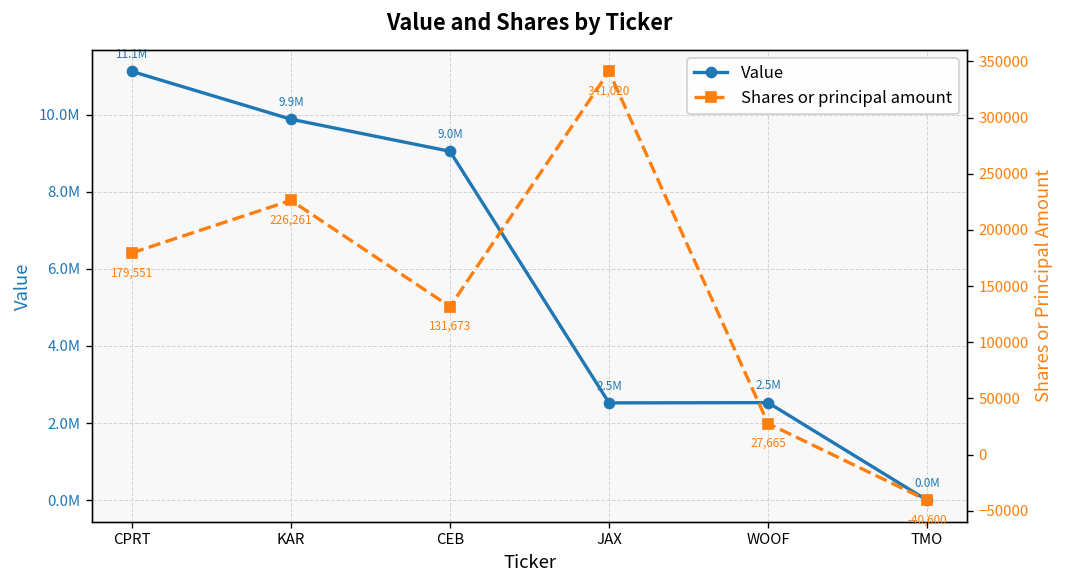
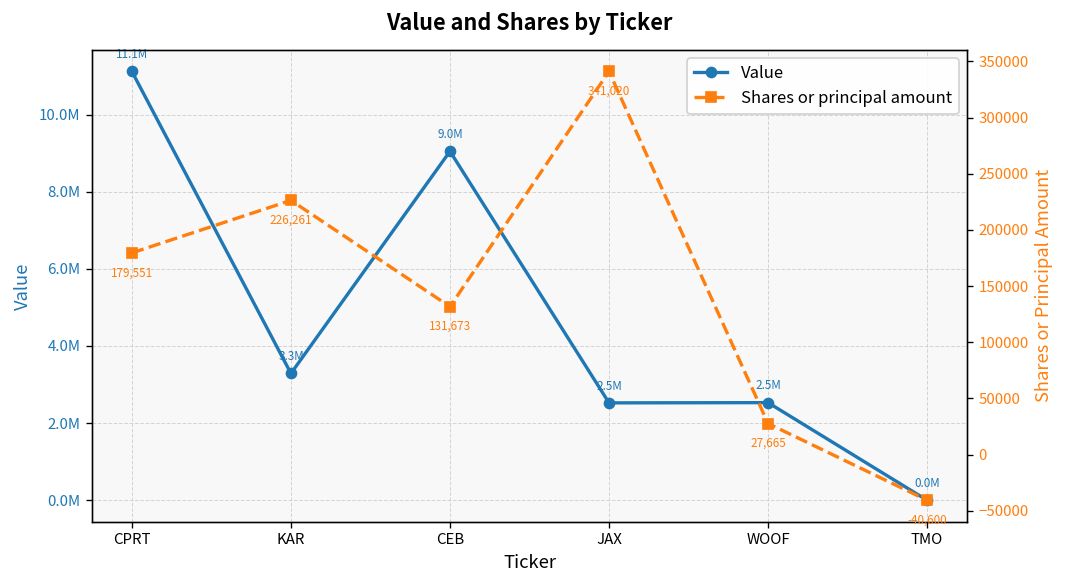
Value, KAR: 9.9M -> 3.3M
